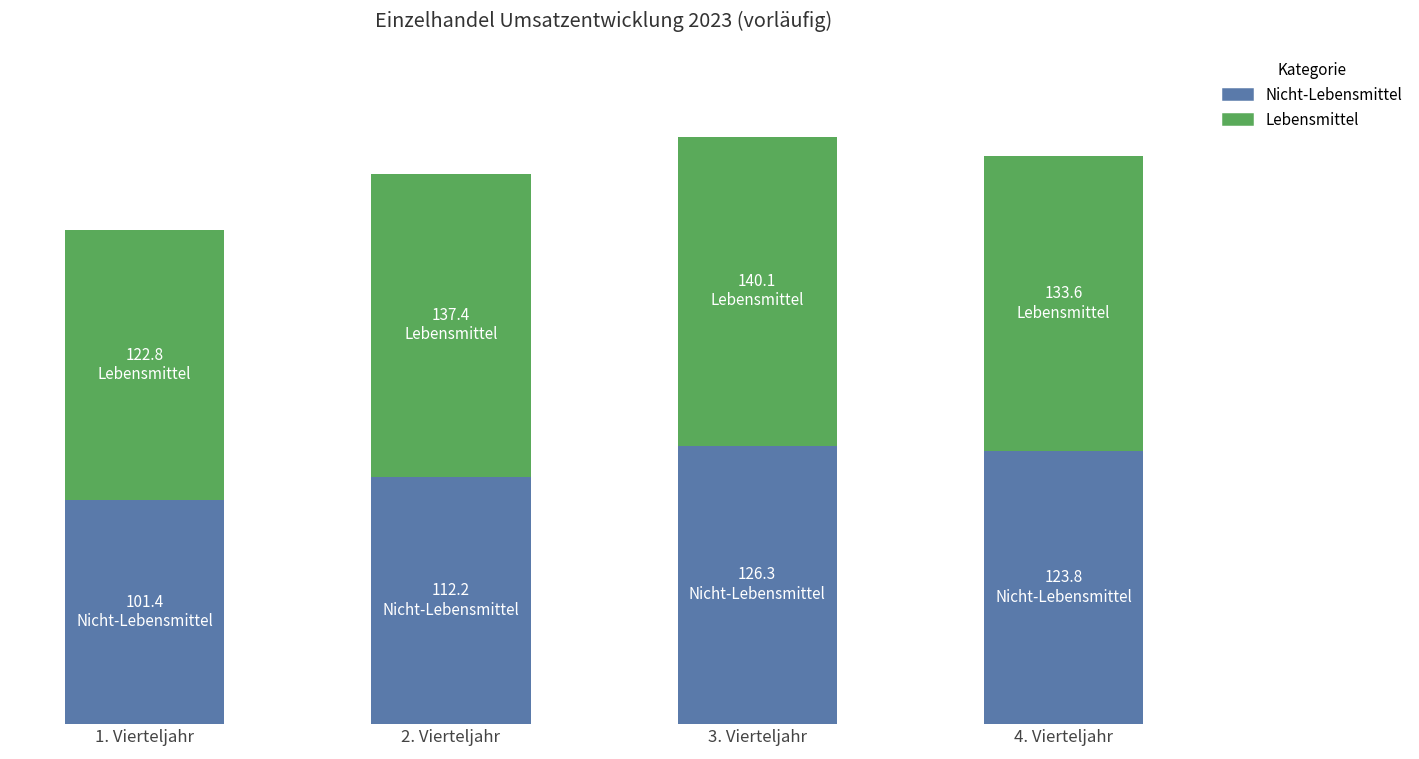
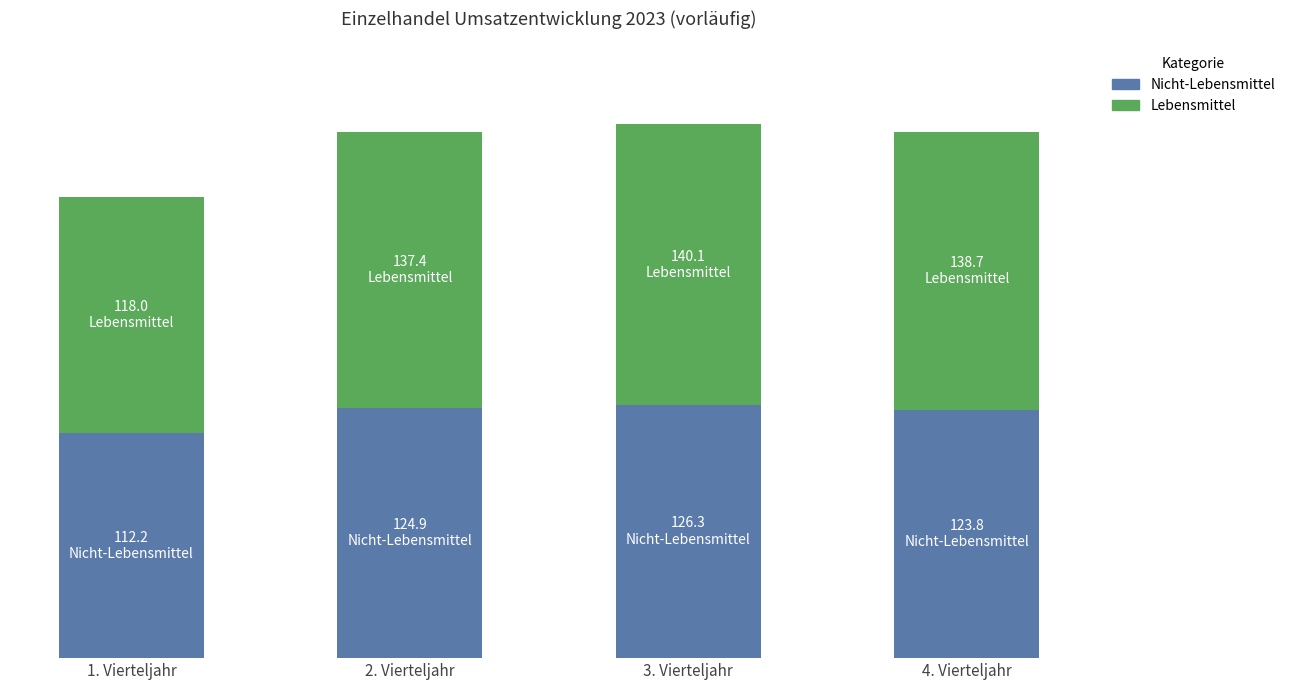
Nicht-Lebensmittel, 1. Vierteljahr: 101.4 -> 112.2
Lebensmittel, 1. Vierteljahr: 122.8 -> 118.0
Nicht-Lebensmittel, 2. Vierteljahr: 112.2 -> 124.9
Lebensmittel, 4. Vierteljahr: 133.6 -> 138.7
